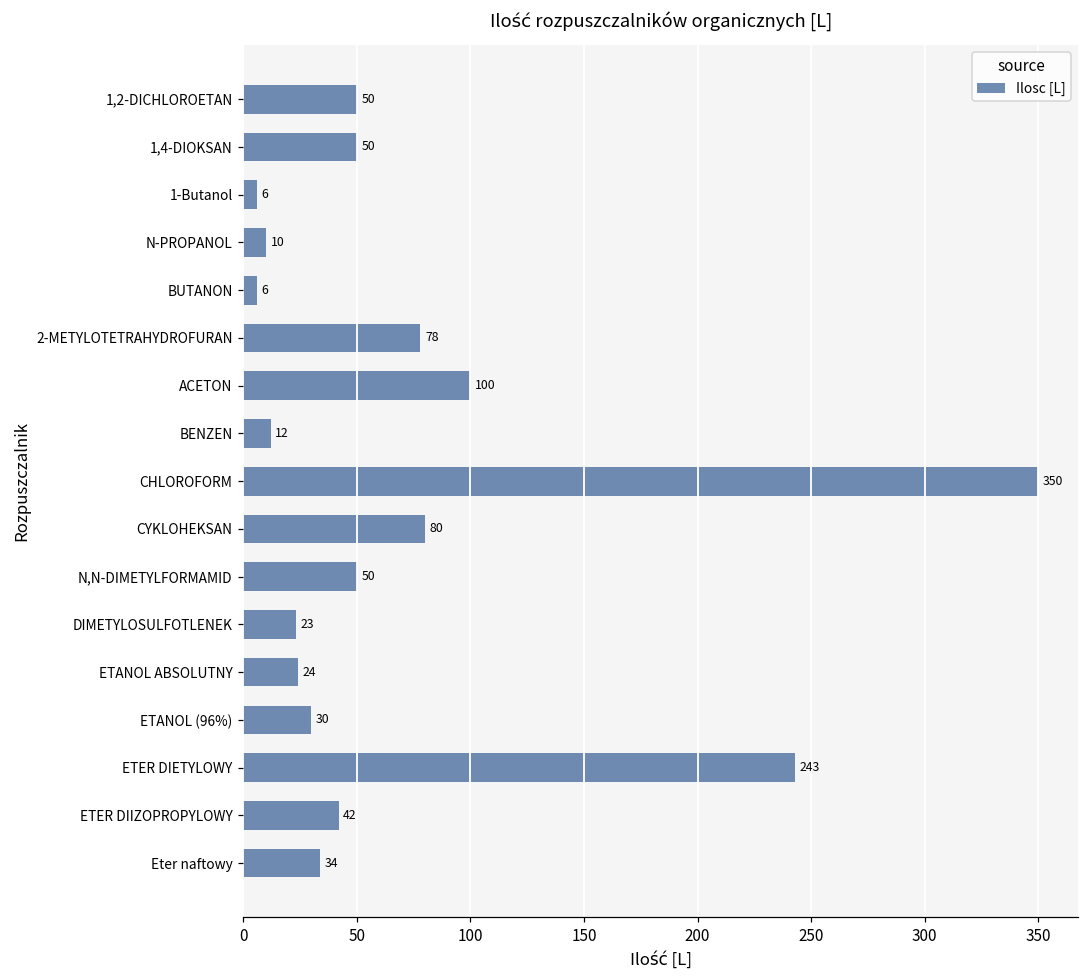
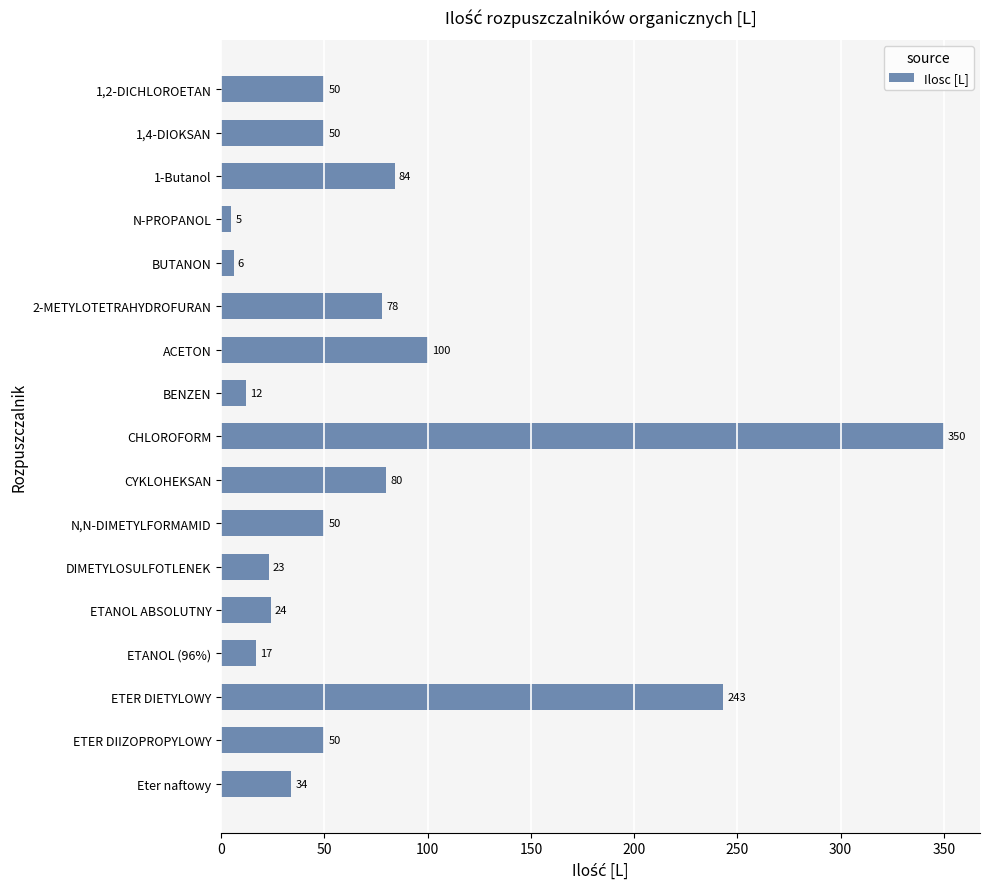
1-Butanol: 6 -> 84
N-PROPANOL: 10 -> 5
ETANOL (96%): 30 -> 17
ETER DIIZOPROPYLOWY: 42 -> 50
